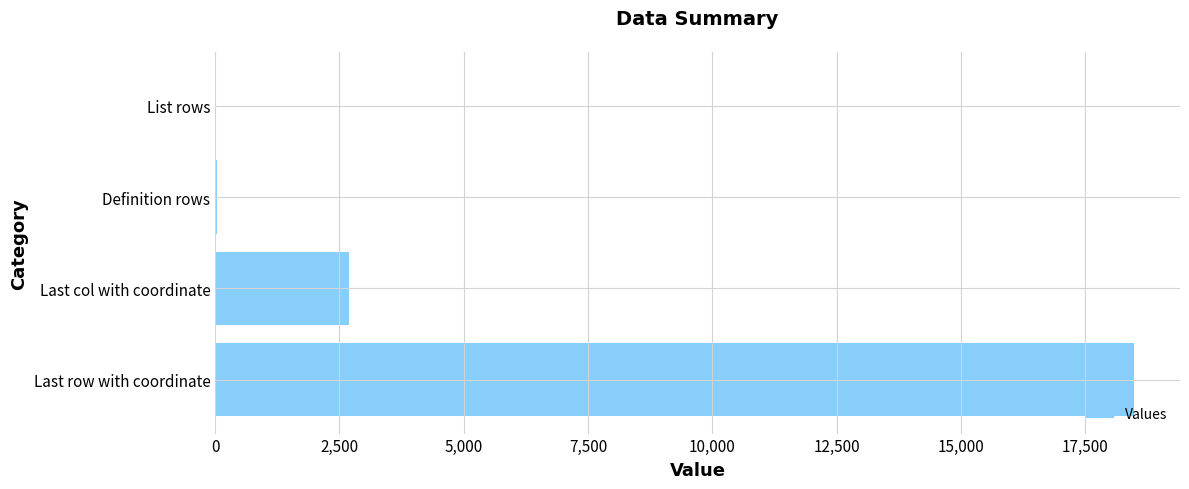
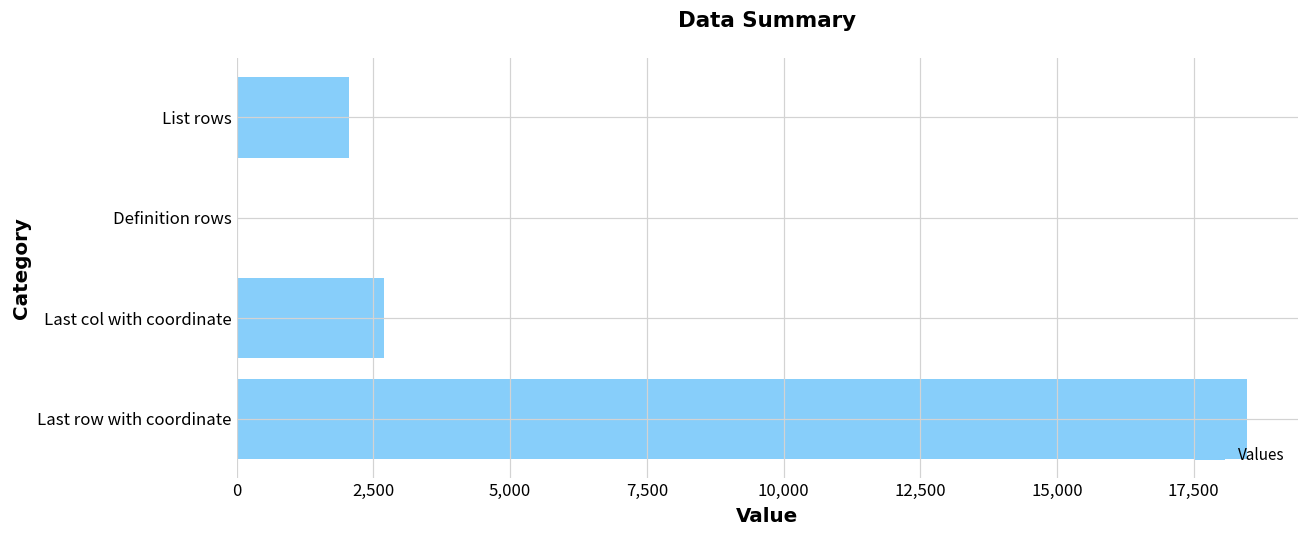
List rows: 0 -> 2,100
